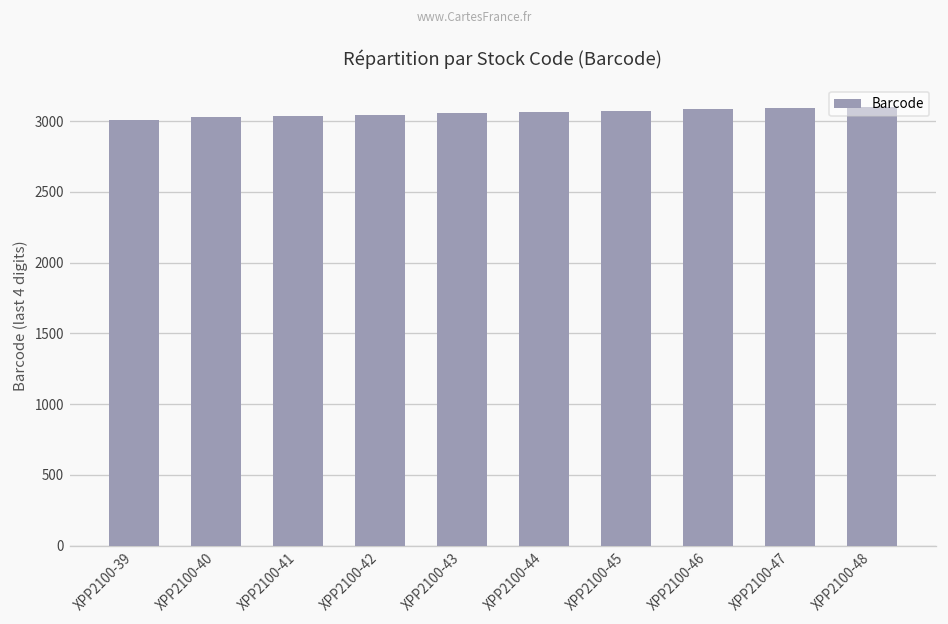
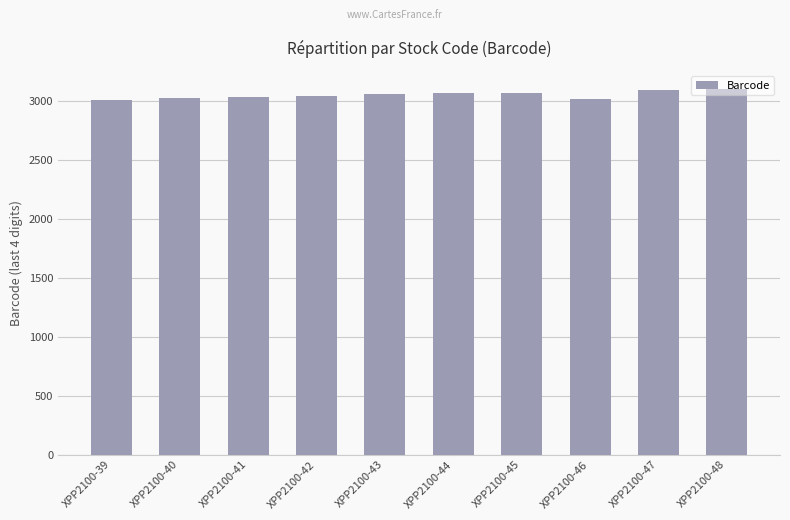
XPP2100-46: 3090 -> 3020
